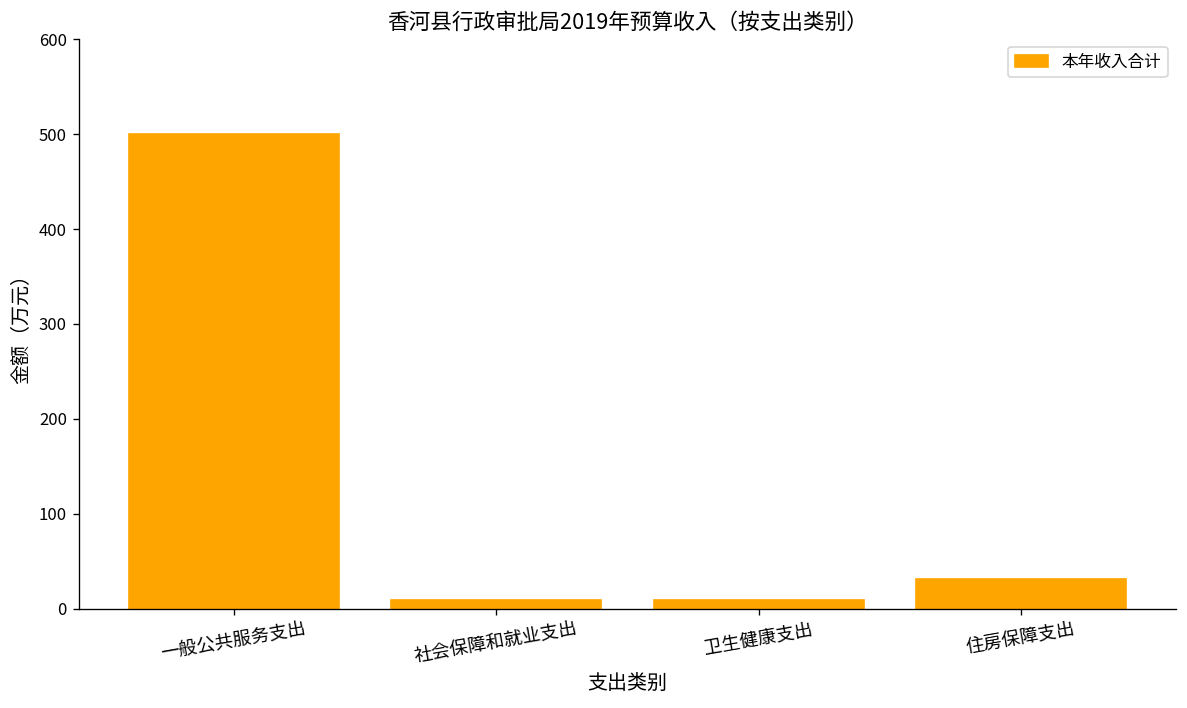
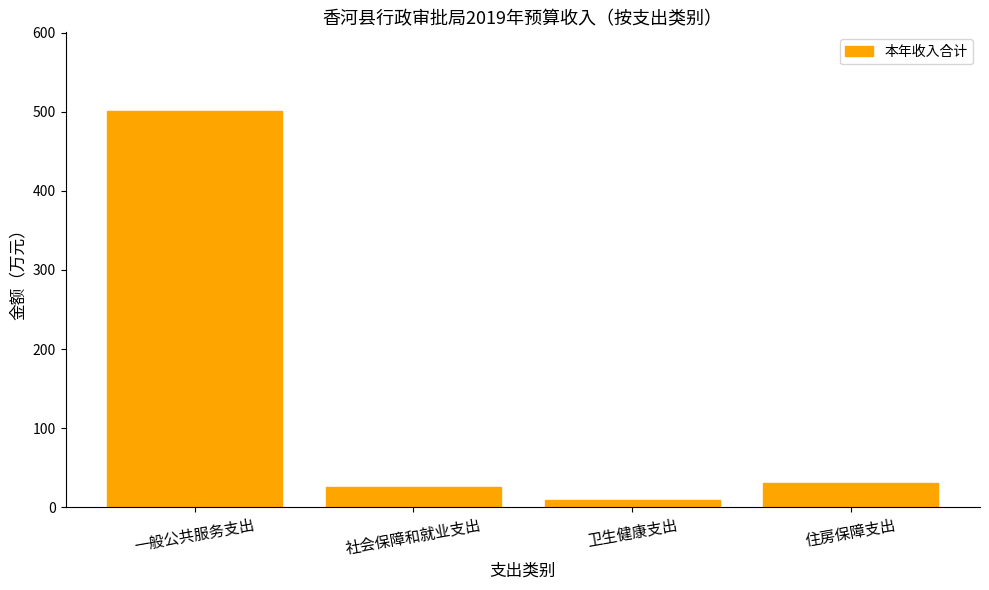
社会保障和就业支出: 10 -> 30
